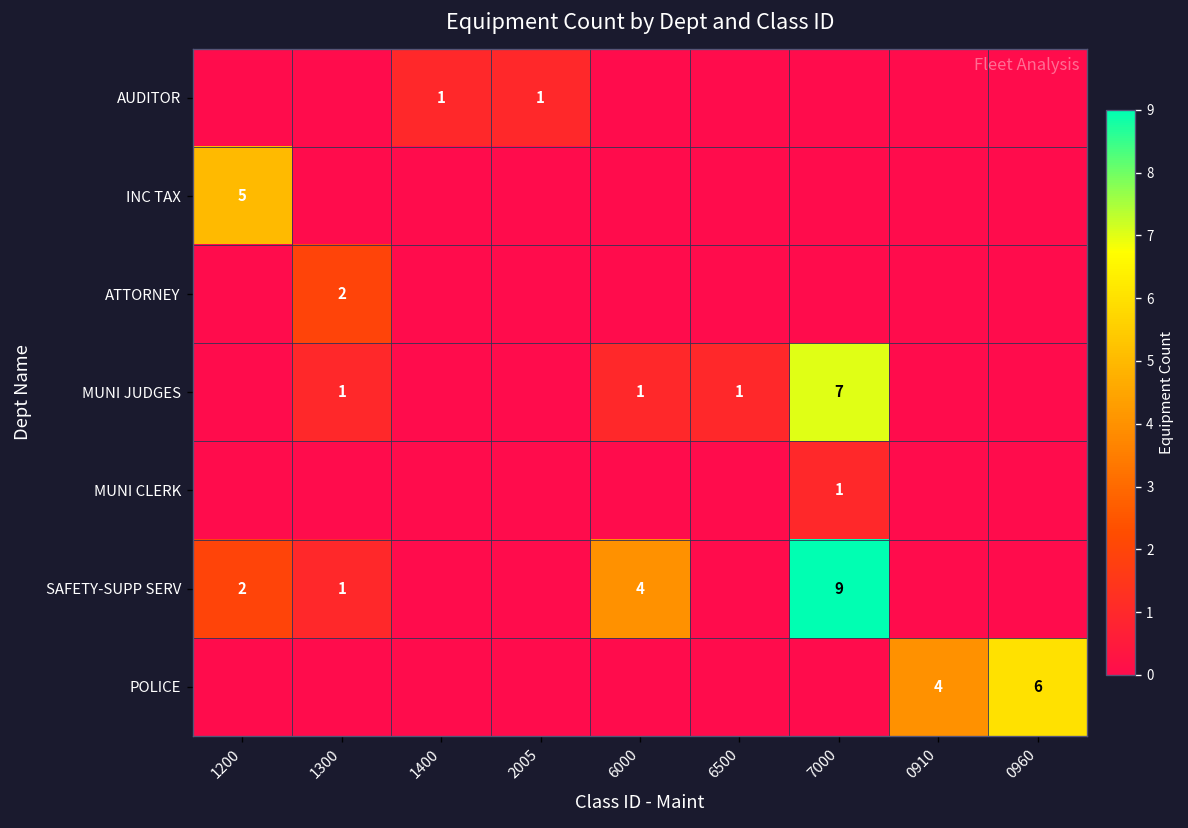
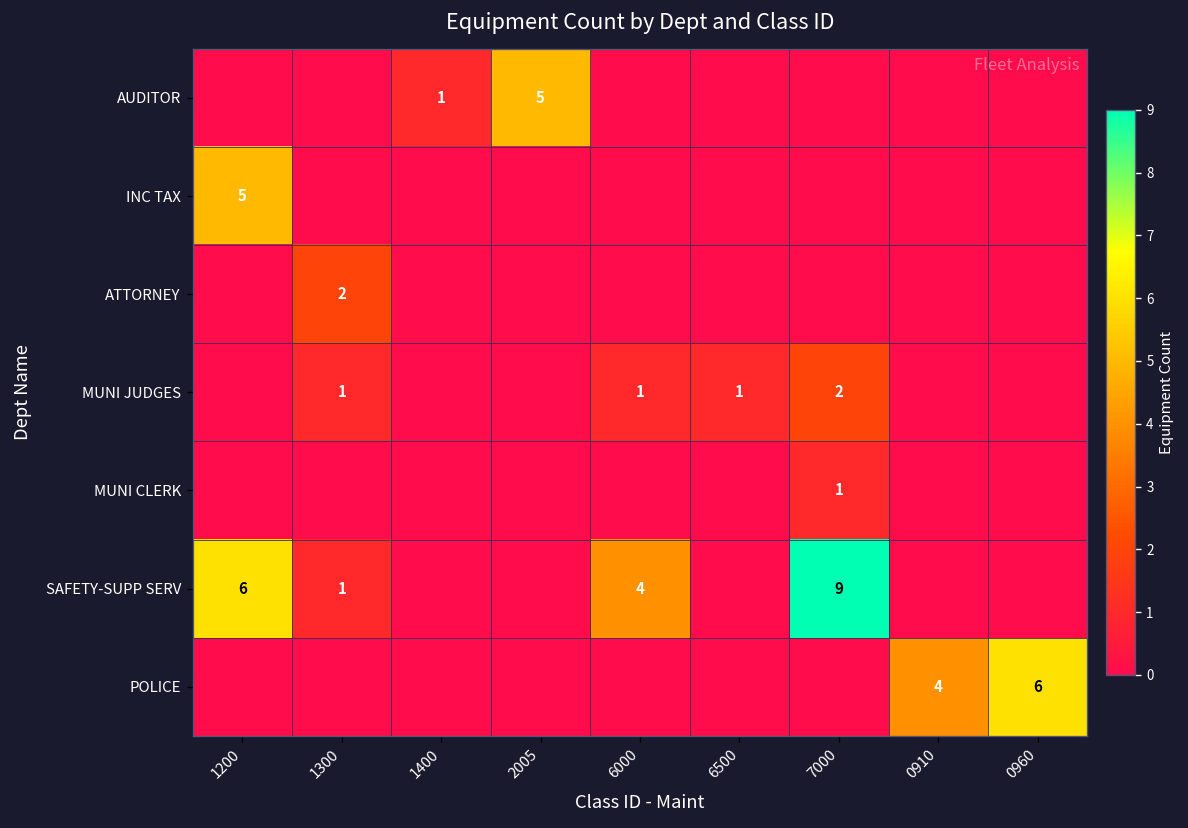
AUDITOR, 2005: 1 -> 5
MUNI JUDGES, 7000: 7 -> 2
SAFETY-SUPP SERV, 1200: 2 -> 6
